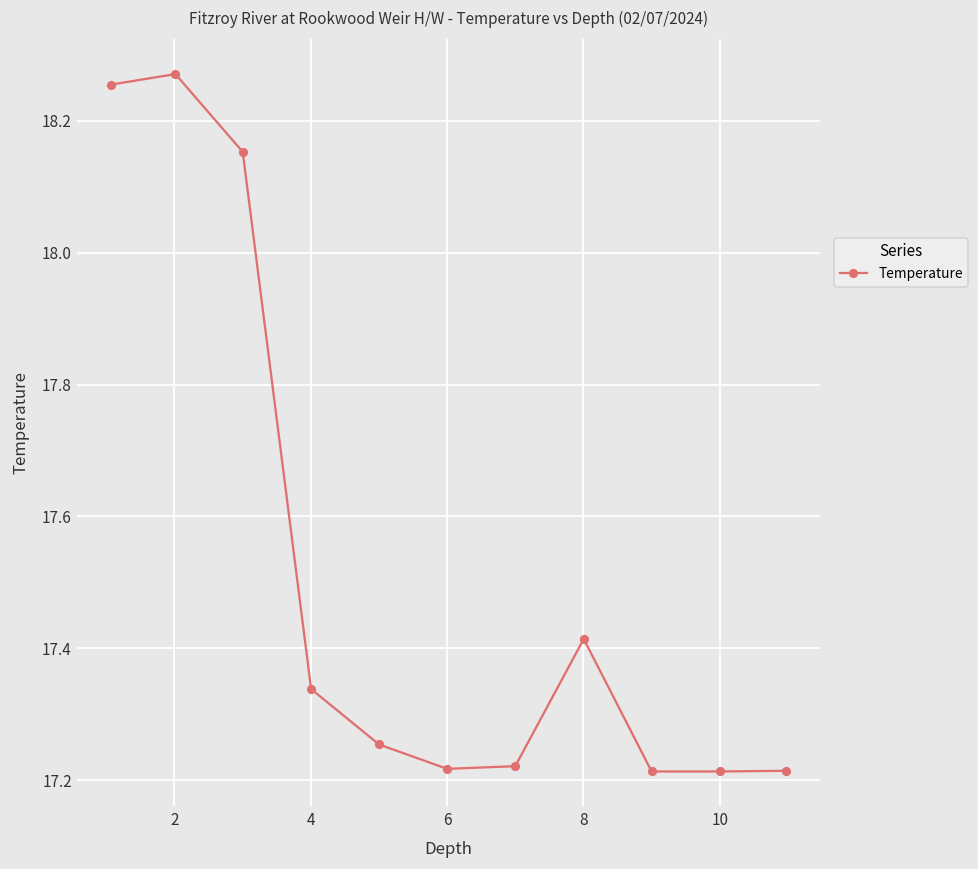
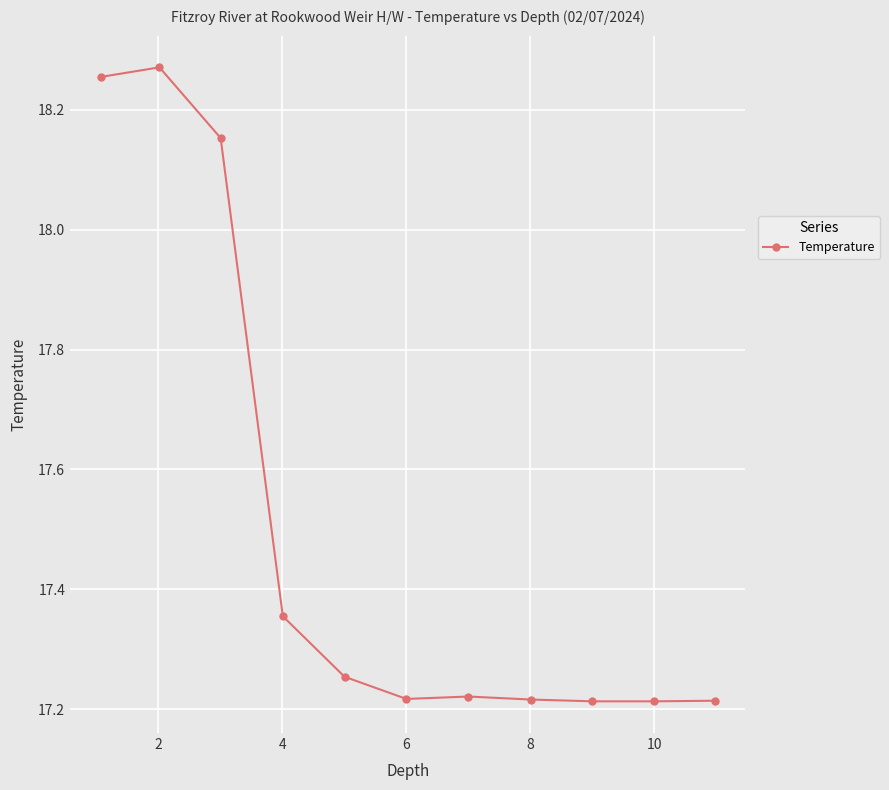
4: 17.34 -> 17.36
8: 17.41 -> 17.22
